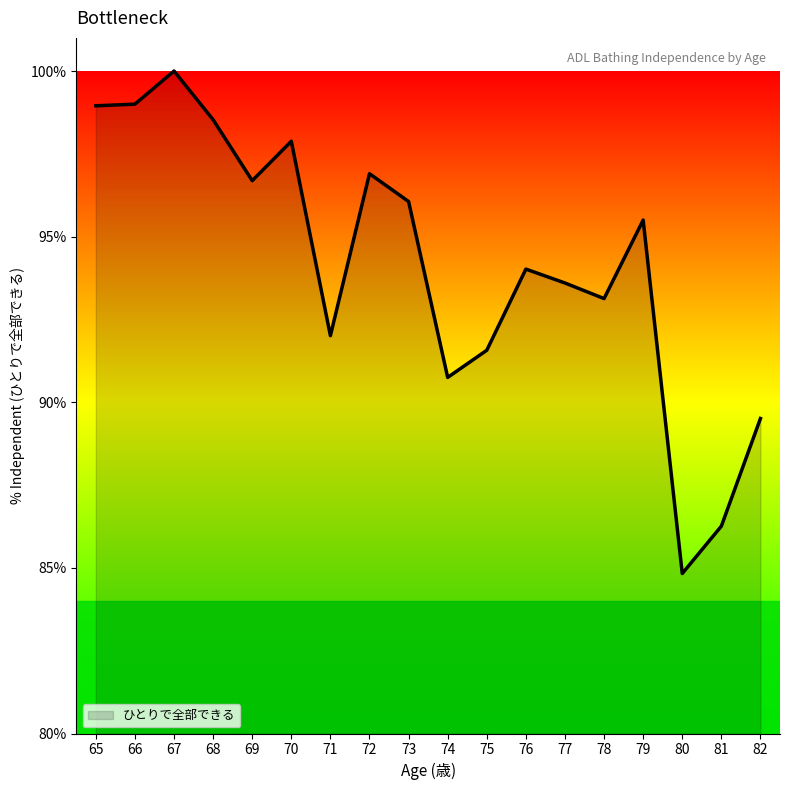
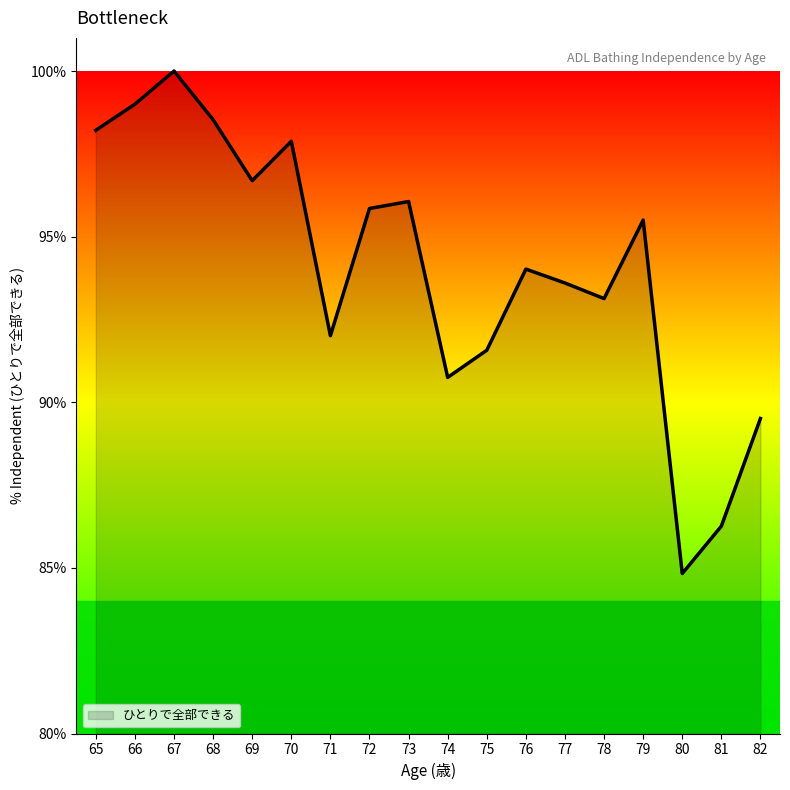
65: 99.0% -> 98.2%
72: 96.9% -> 95.9%
